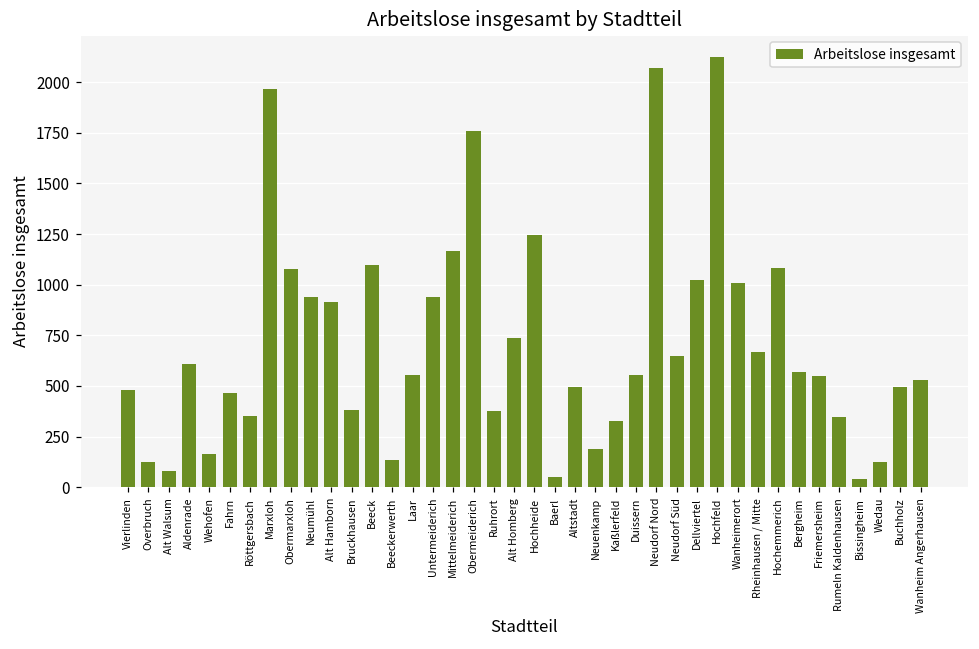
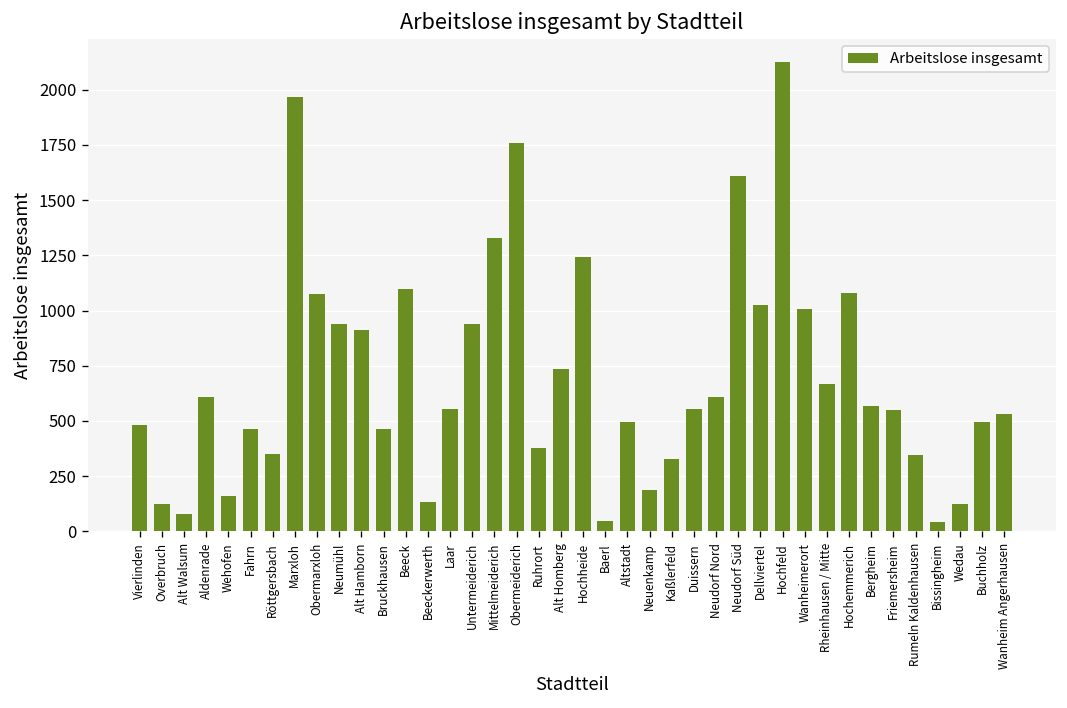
Bruckhausen: 380 -> 460
Mittelmeiderich: 1170 -> 1330
Neudorf Nord: 2070 -> 610
Neudorf Süd: 650 -> 1610
